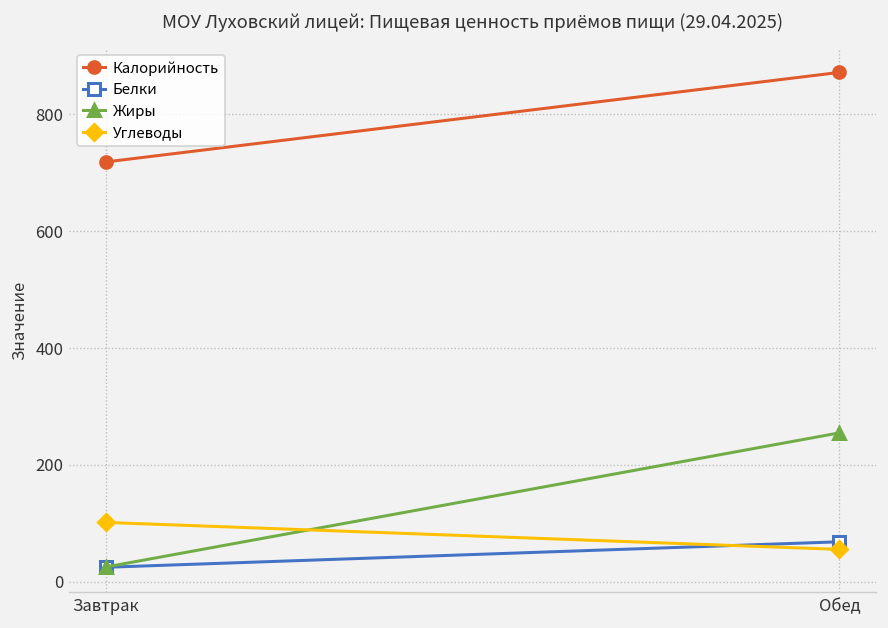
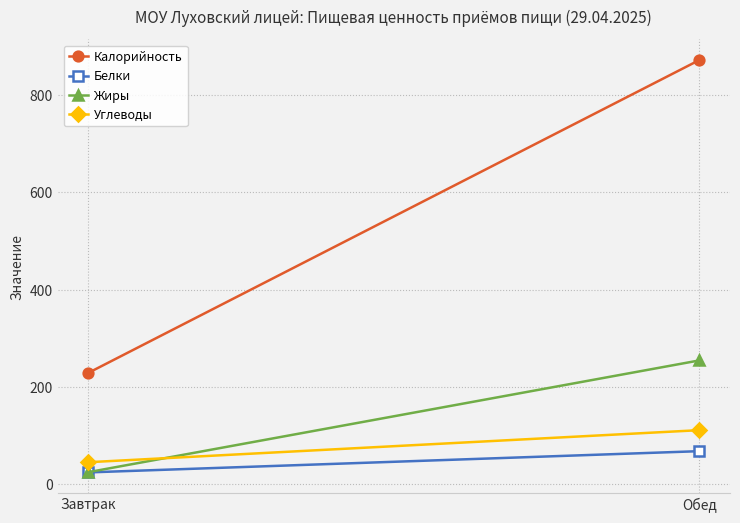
Калорийность, Завтрак: 720 -> 230
Углеводы, Завтрак: 100 -> 50
Углеводы, Обед: 50 -> 110
